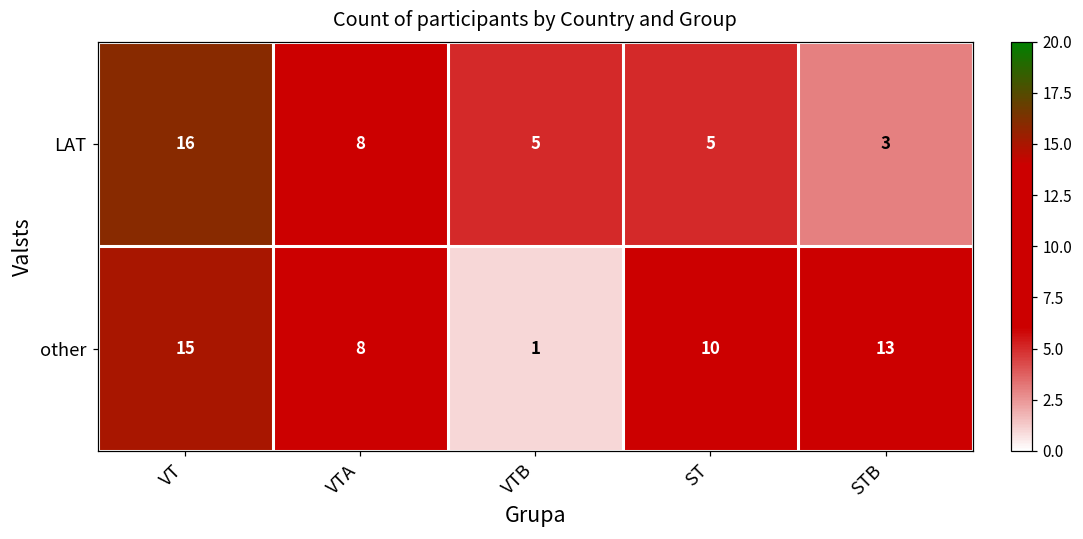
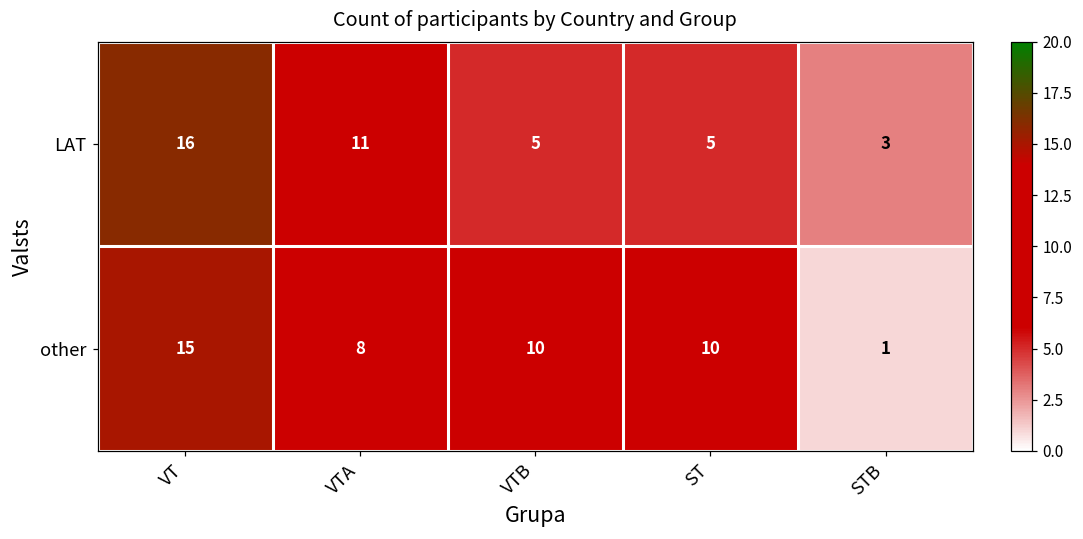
LAT, VTA: 8 -> 11
other, VTB: 1 -> 10
other, STB: 13 -> 1
